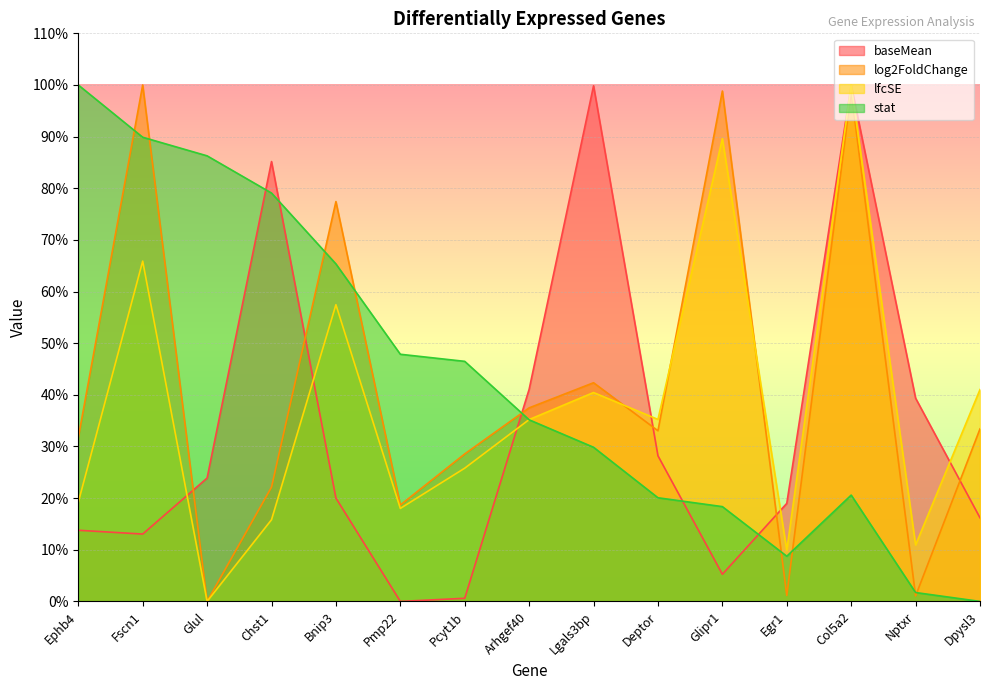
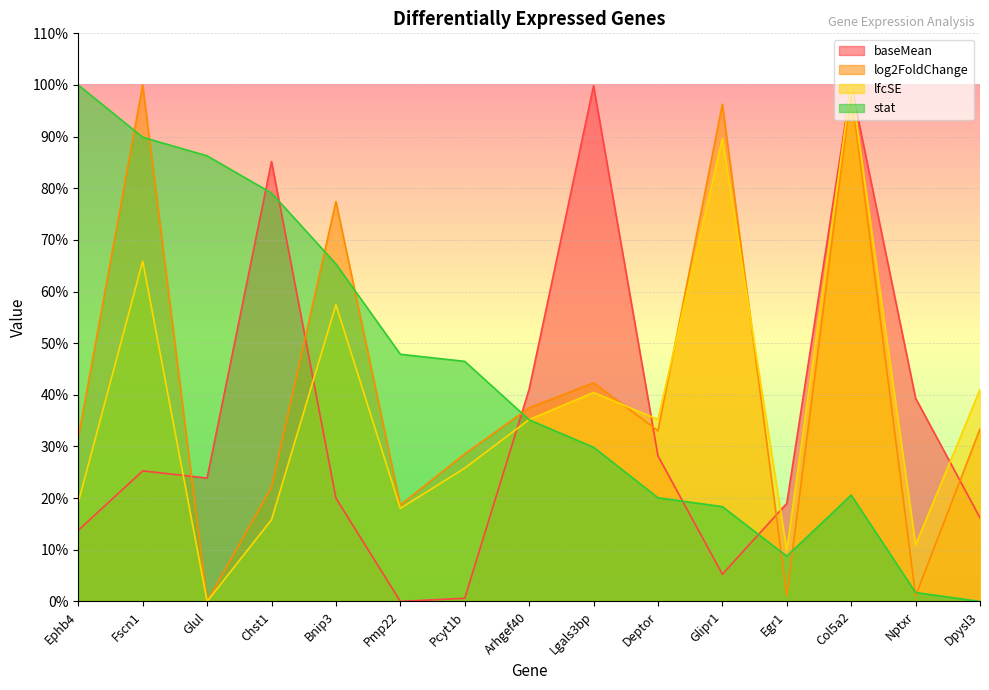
baseMean, Fscn1: 13% -> 25%
log2FoldChange, Glipr1: 99% -> 96%
